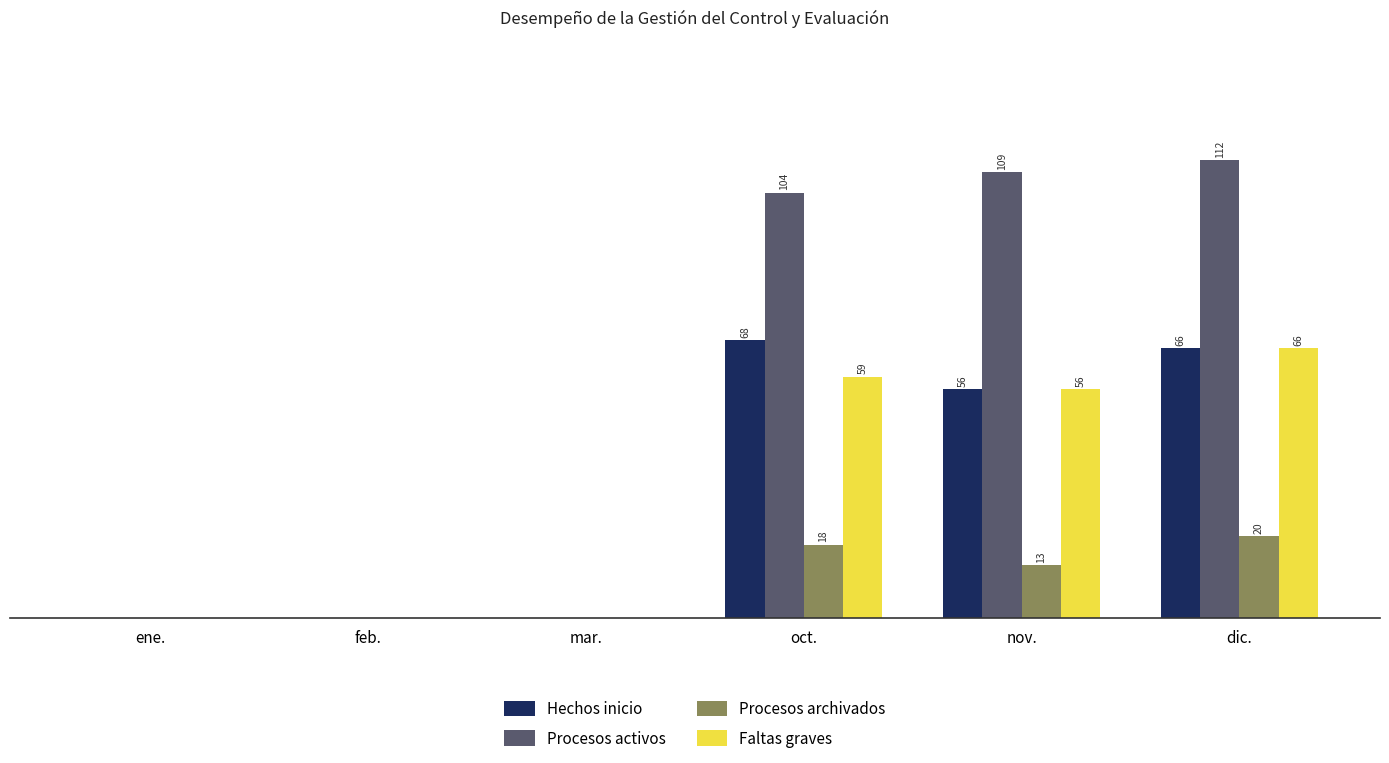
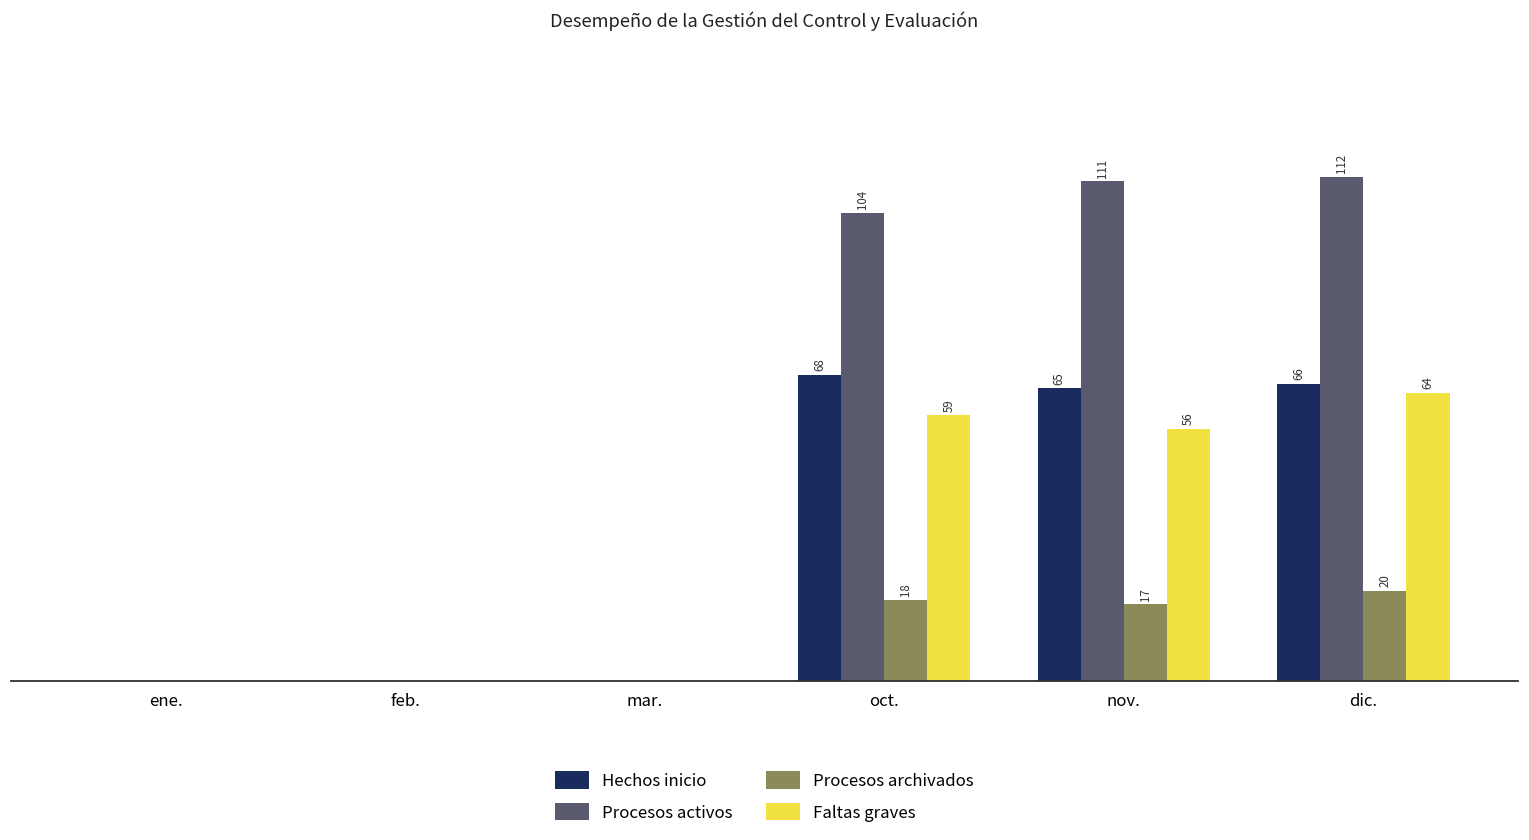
Hechos inicio, nov.: 56 -> 65
Procesos activos, nov.: 109 -> 111
Procesos archivados, nov.: 13 -> 17
Faltas graves, dic.: 66 -> 64
